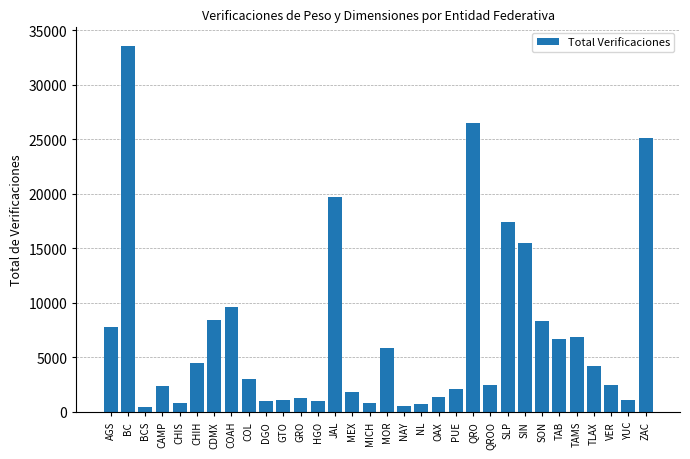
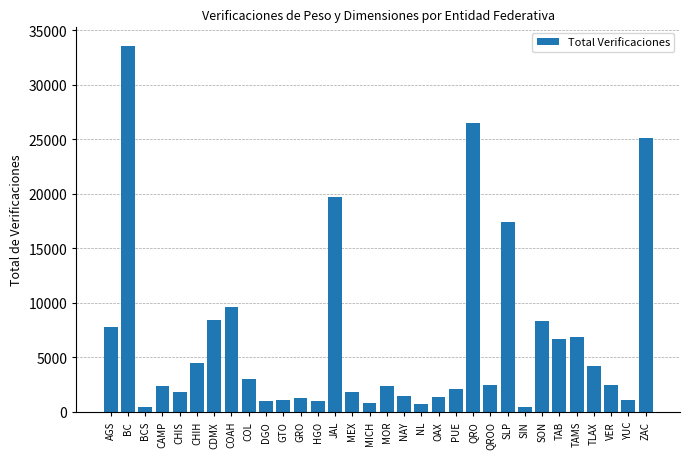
CHIS: 800 -> 1800
MOR: 5900 -> 2400
NAY: 600 -> 1500
SIN: 15500 -> 400
